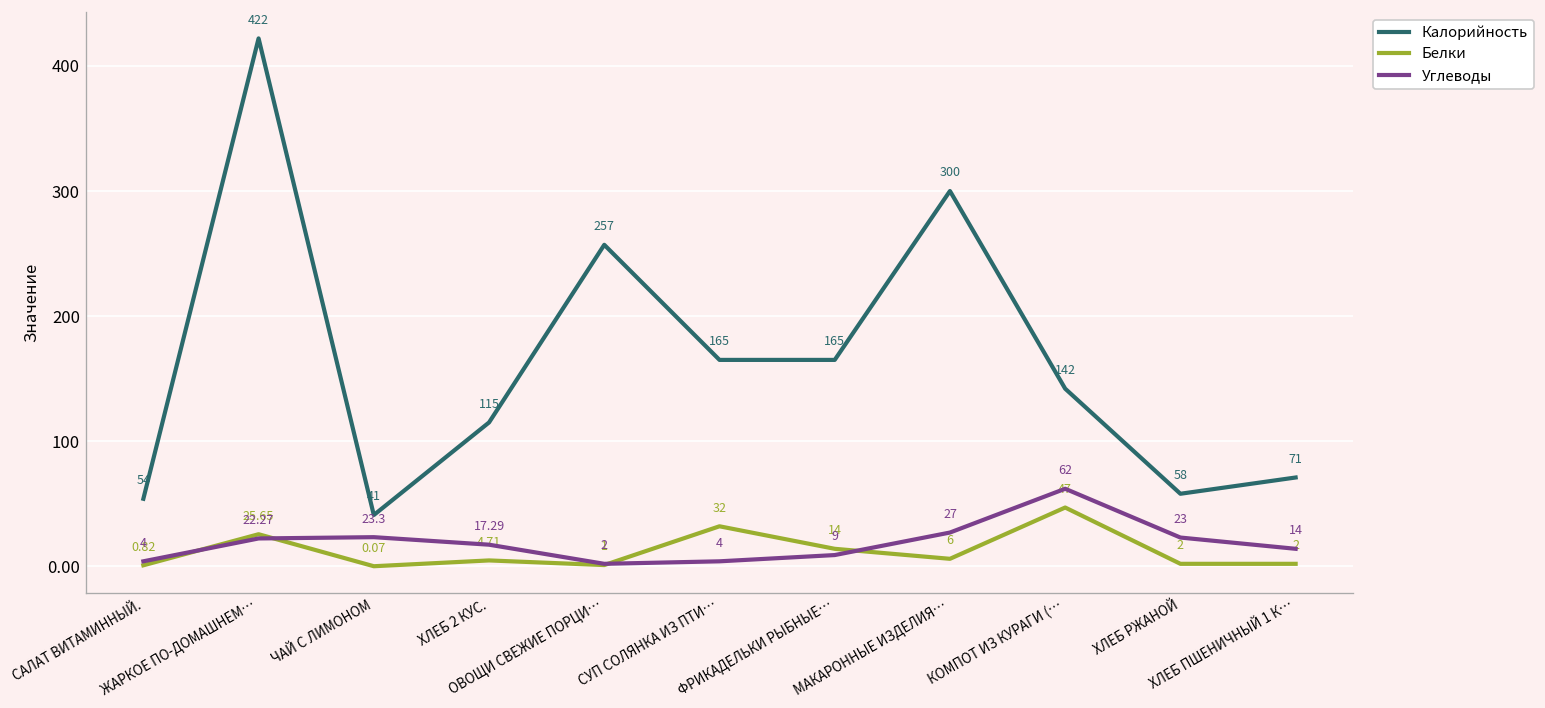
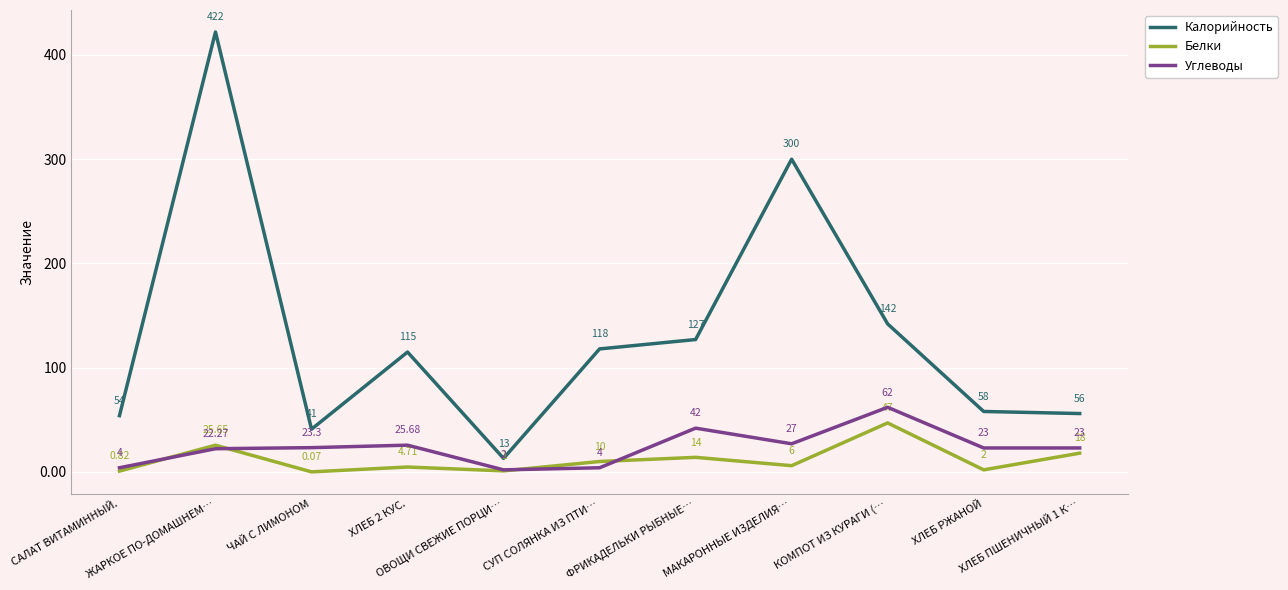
Углеводы, ХЛЕБ 2 КУС.: 17.29 -> 25.68
Калорийность, ОВОЩИ СВЕЖИЕ ПОРЦИ…: 257 -> 13
Калорийность, СУП СОЛЯНКА ИЗ ПТИ…: 165 -> 118
Белки, СУП СОЛЯНКА ИЗ ПТИ…: 32 -> 10
Калорийность, ФРИКАДЕЛЬКИ РЫБНЫЕ…: 165 -> 127
Углеводы, ФРИКАДЕЛЬКИ РЫБНЫЕ…: 9 -> 42
Калорийность, ХЛЕБ ПШЕНИЧНЫЙ 1 К…: 71 -> 56
Белки, ХЛЕБ ПШЕНИЧНЫЙ 1 К…: 2 -> 18
Углеводы, ХЛЕБ ПШЕНИЧНЫЙ 1 К…: 14 -> 23
